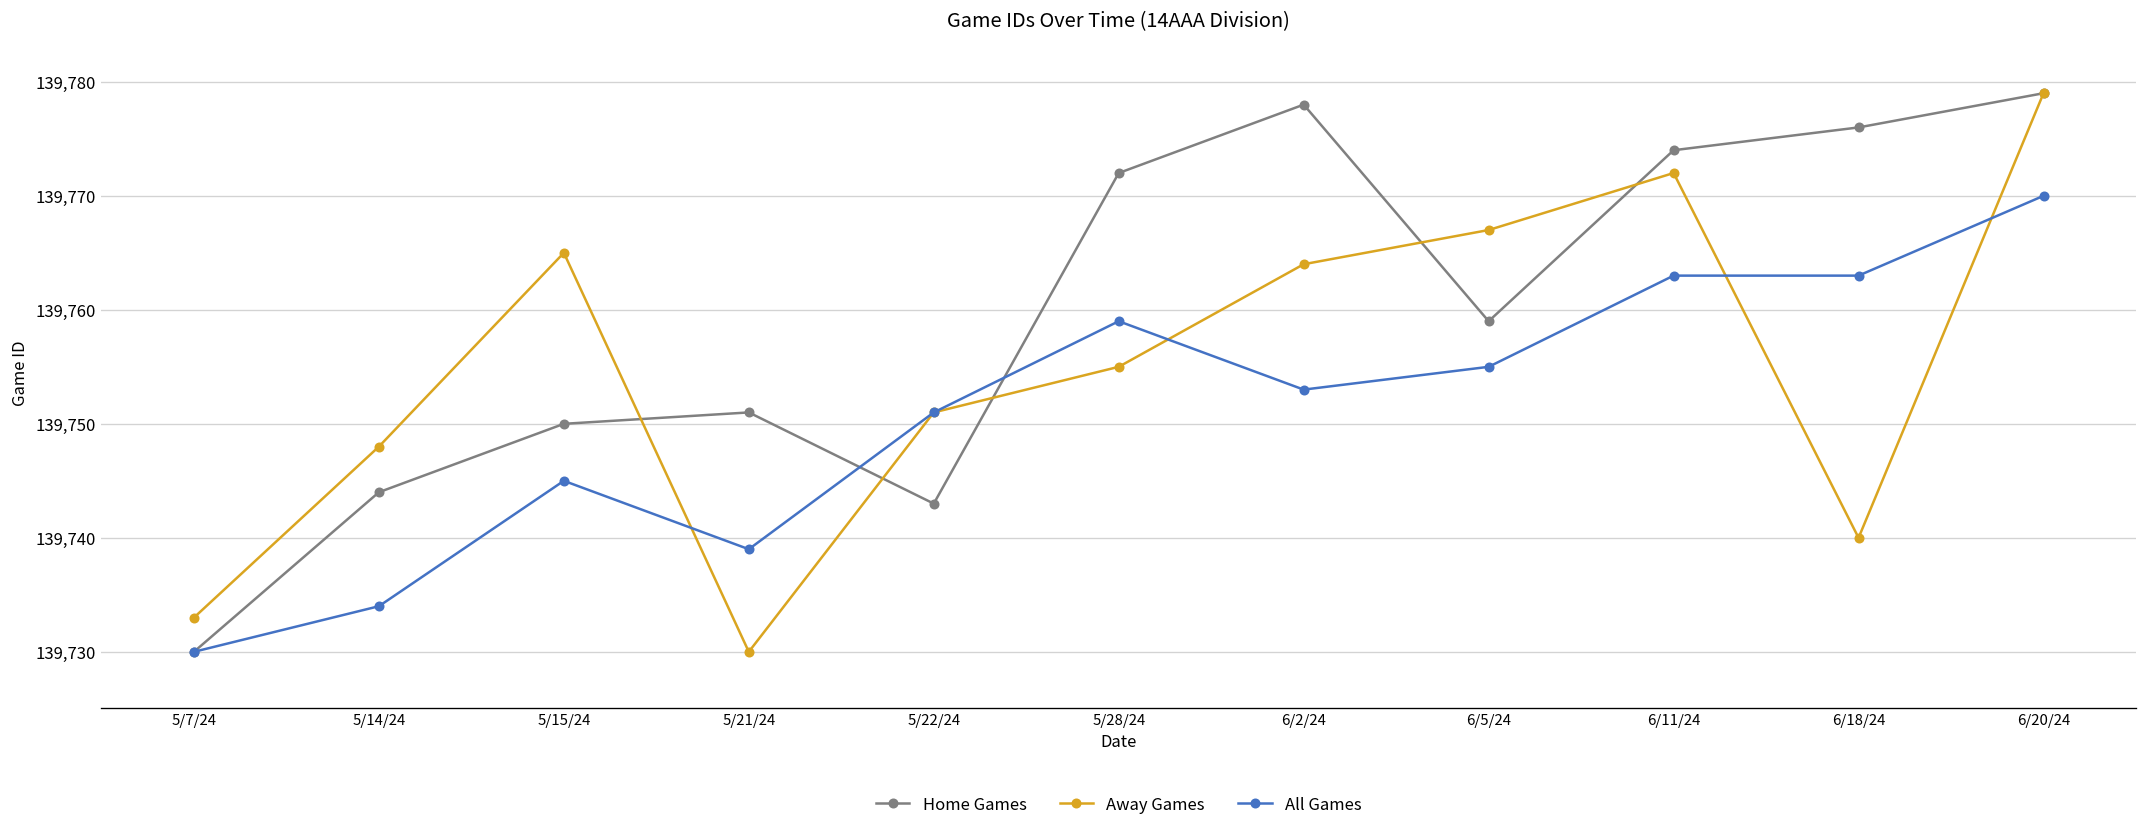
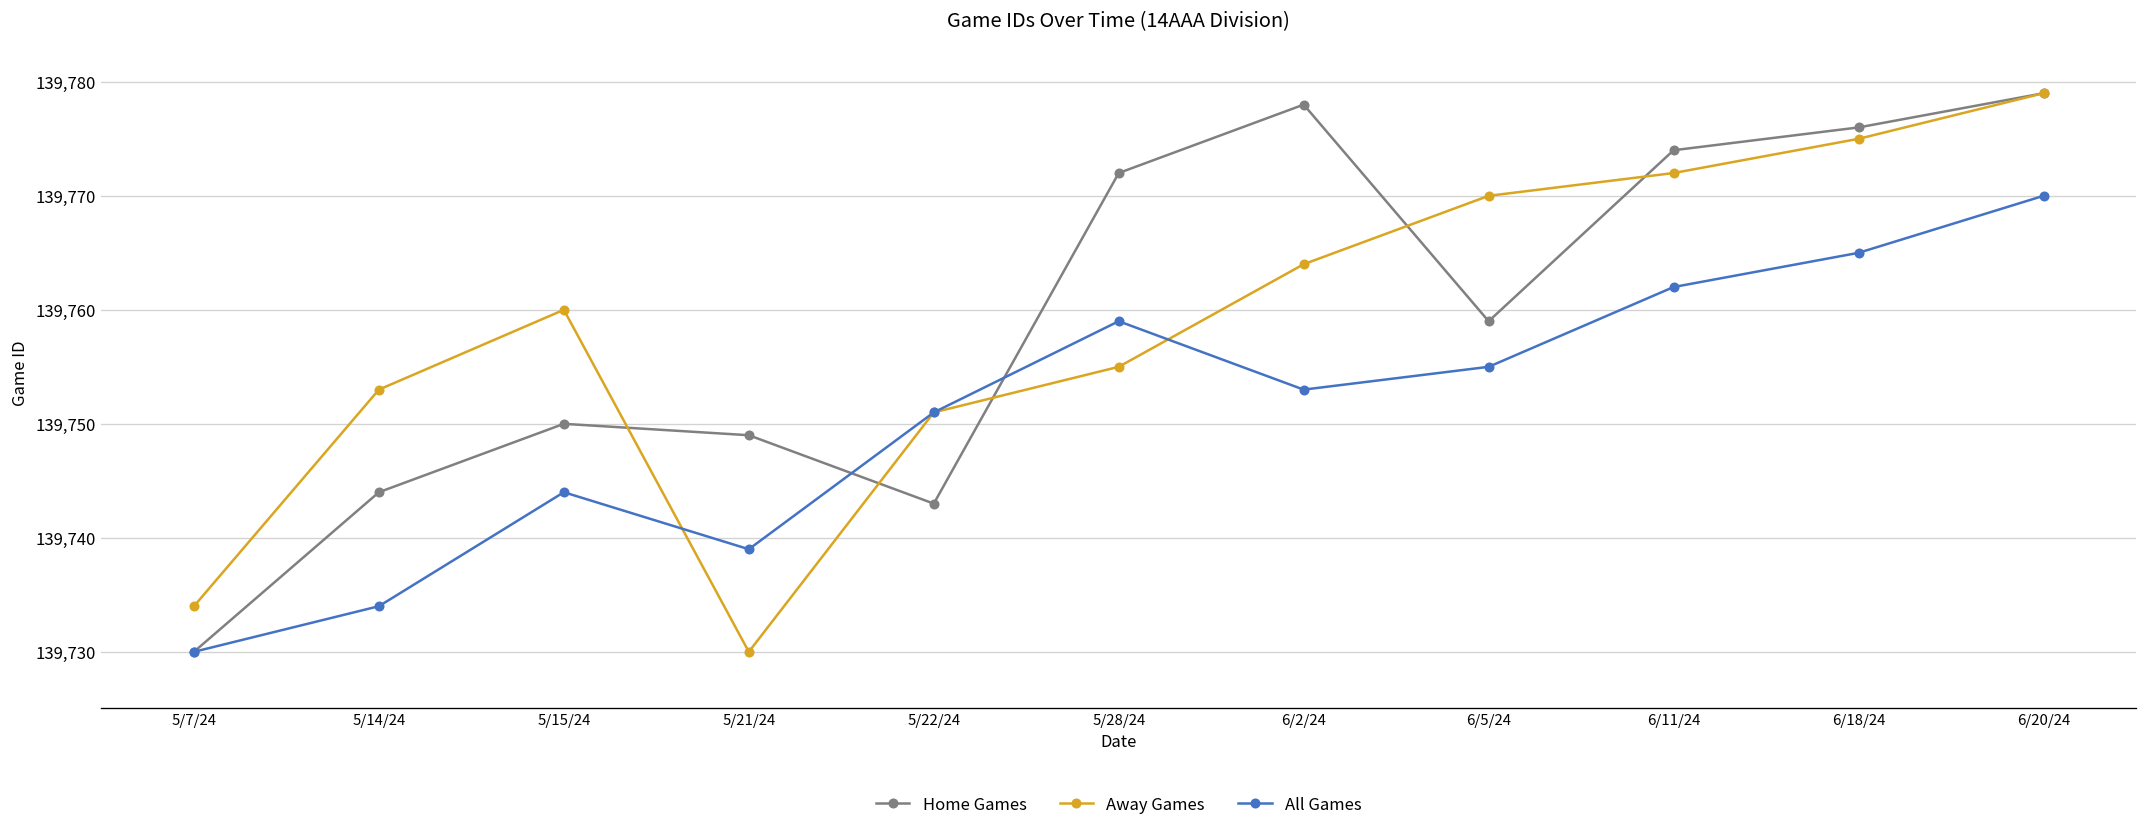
Away Games, 5/7/24: 139,733 -> 139,734
Away Games, 5/14/24: 139,748 -> 139,753
Away Games, 5/15/24: 139,765 -> 139,760
All Games, 5/15/24: 139,745 -> 139,744
Home Games, 5/21/24: 139,751 -> 139,749
Away Games, 6/5/24: 139,767 -> 139,770
All Games, 6/11/24: 139,763 -> 139,762
Away Games, 6/18/24: 139,740 -> 139,775
All Games, 6/18/24: 139,763 -> 139,765
